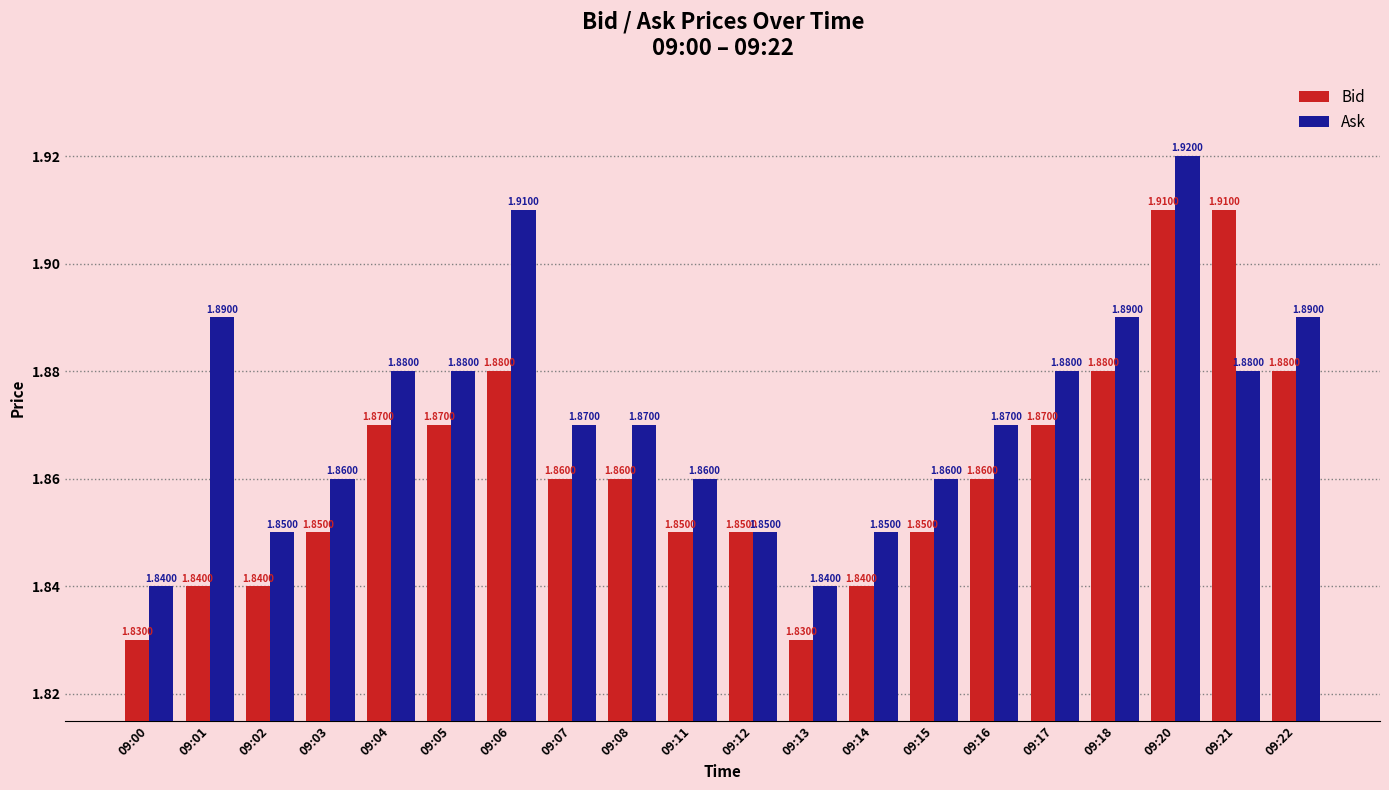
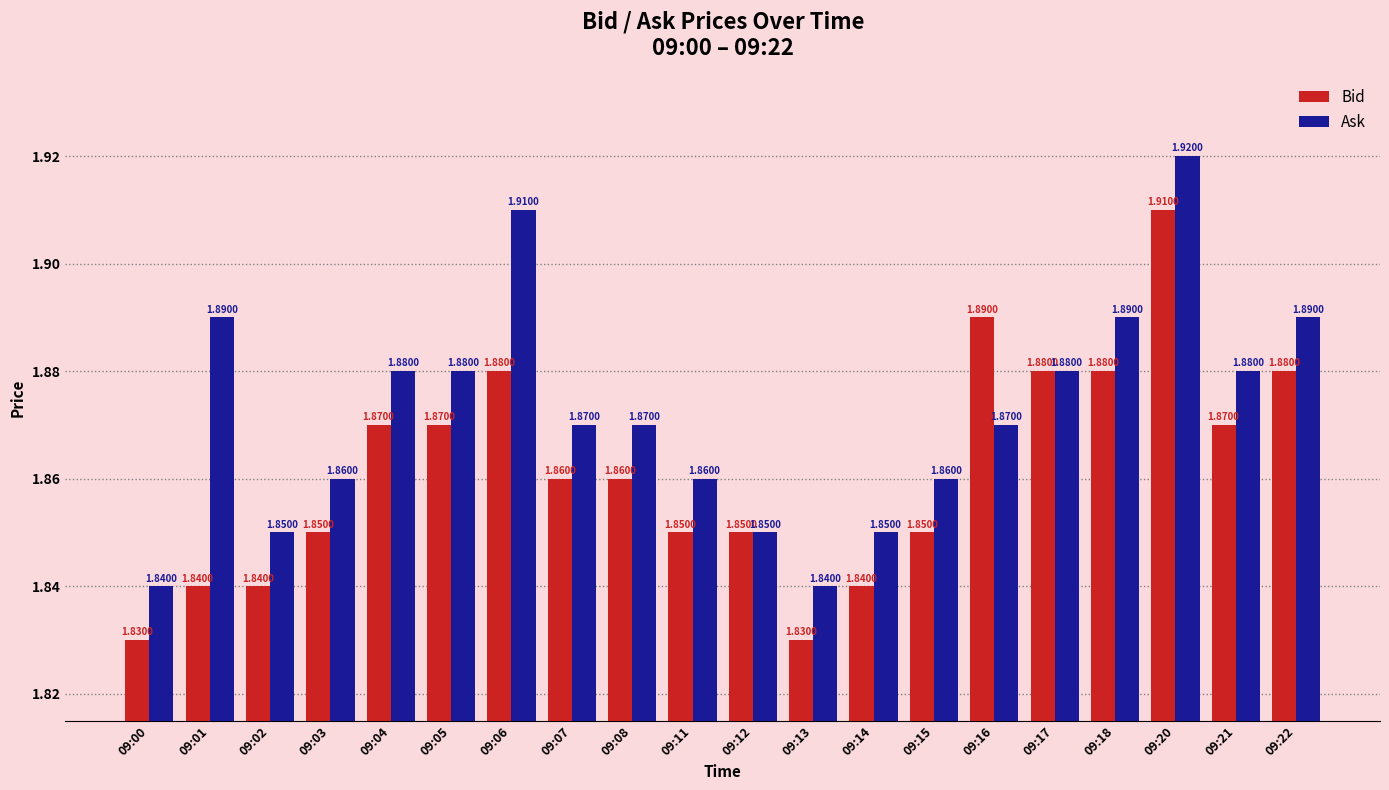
Bid, 09:16: 1.8600 -> 1.8900
Bid, 09:17: 1.8700 -> 1.8800
Bid, 09:21: 1.9100 -> 1.8700
